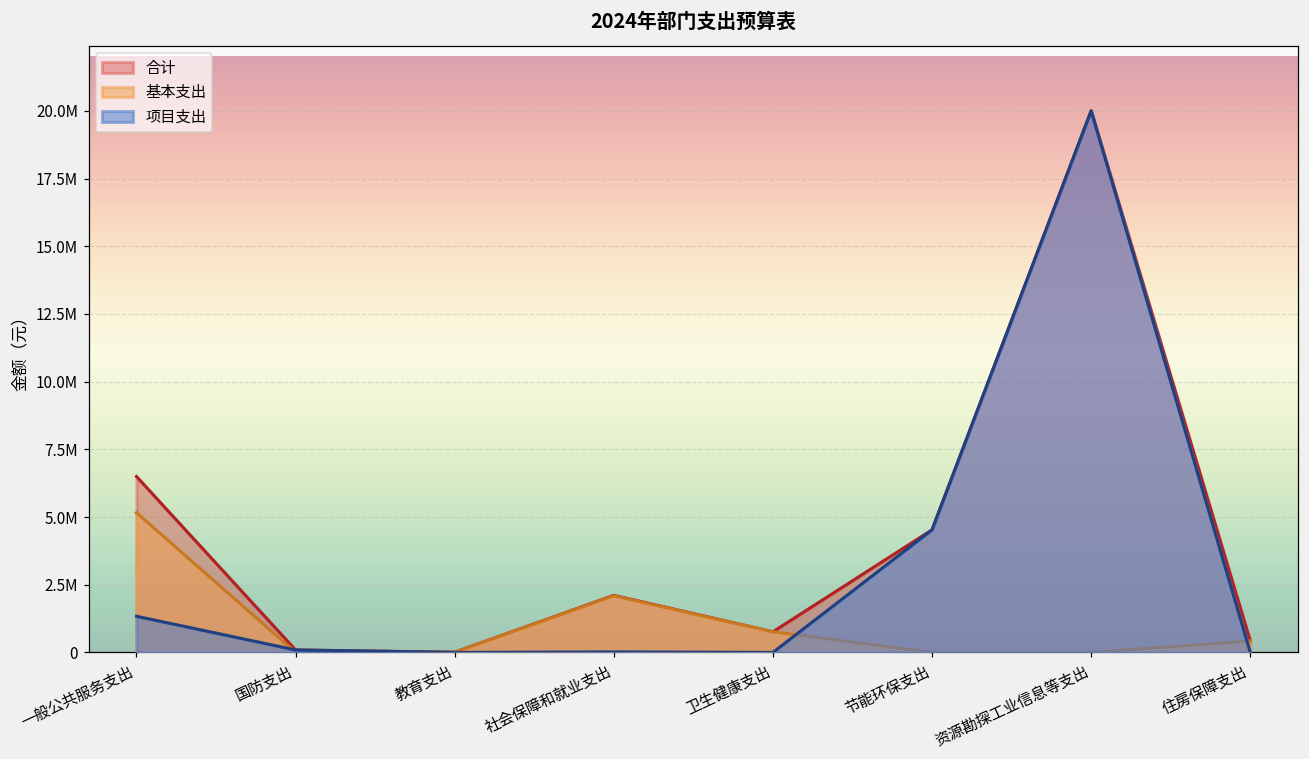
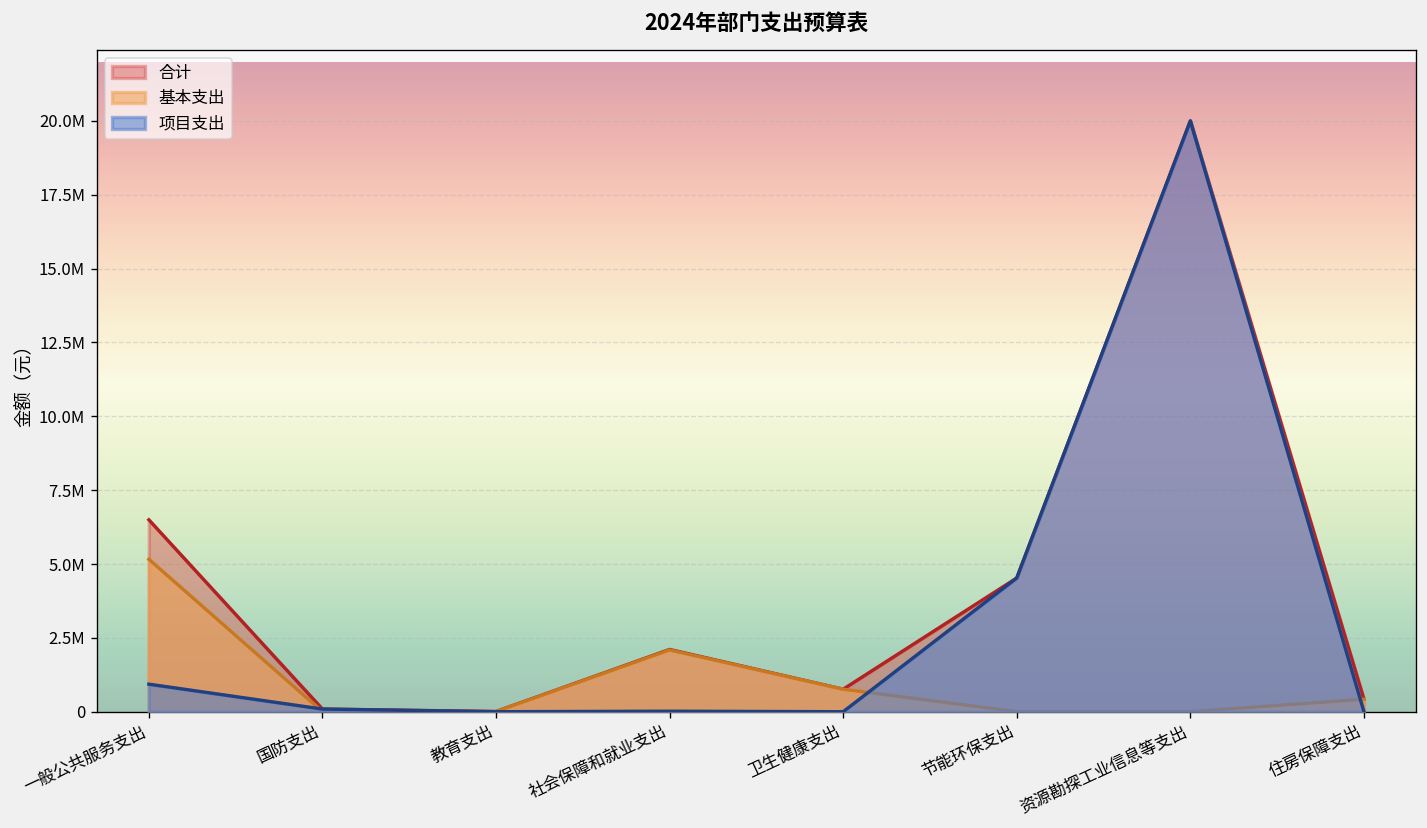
项目支出, 一般公共服务支出: 1300000 -> 900000
